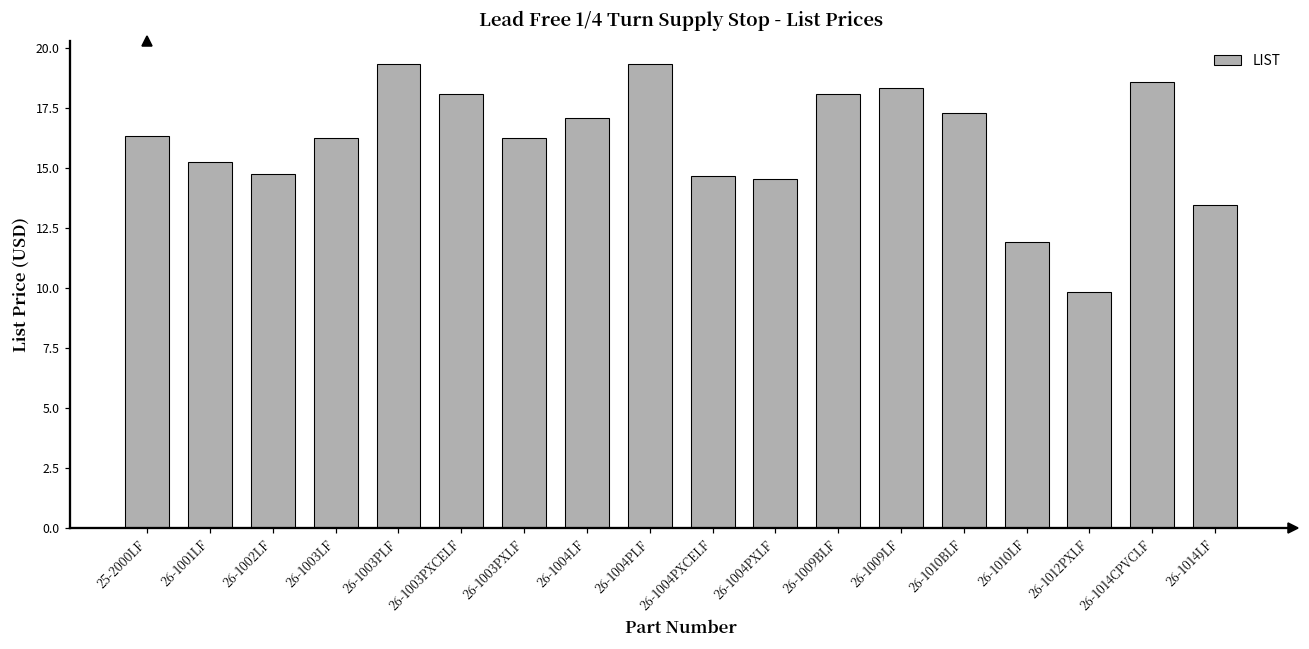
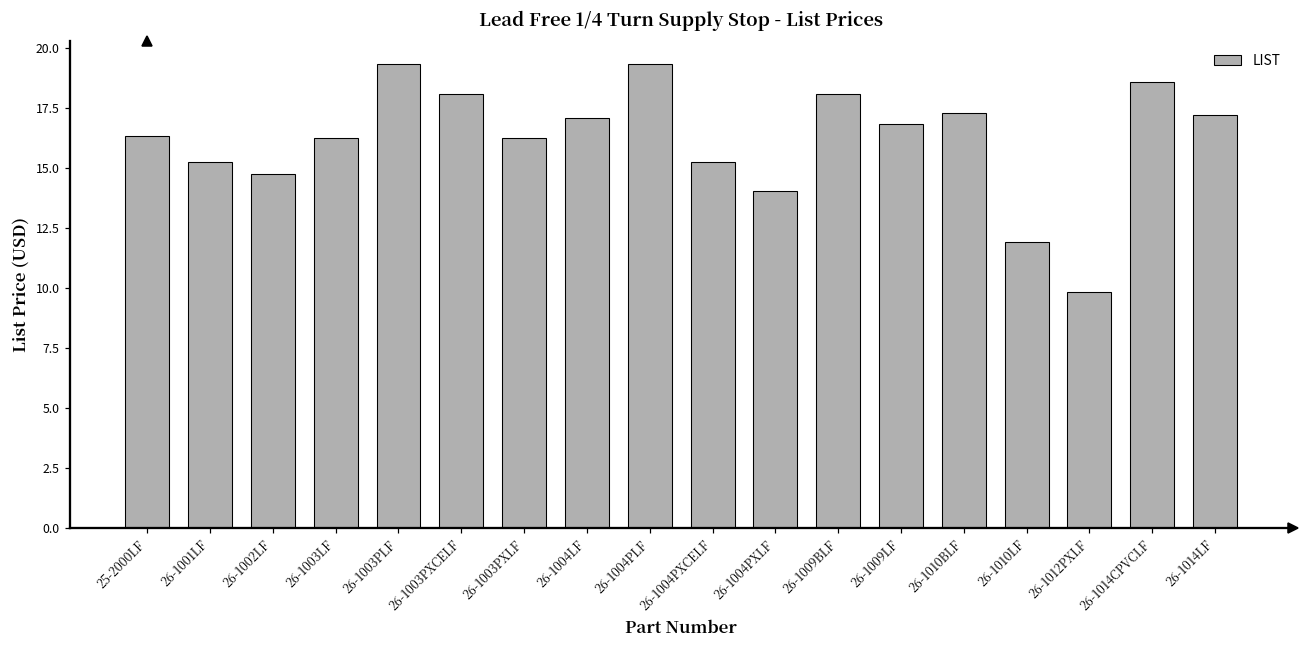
26-1004PXCELF: 14.7 -> 15.3
26-1004PXLF: 14.5 -> 14.1
26-1009LF: 18.4 -> 16.8
26-1014LF: 13.4 -> 17.2
